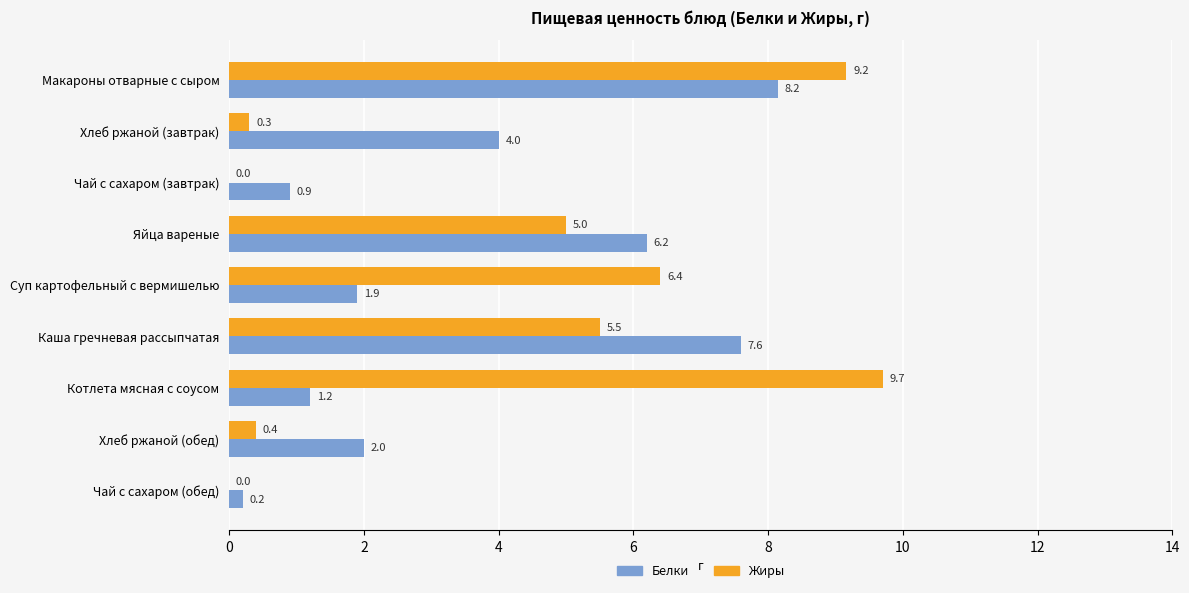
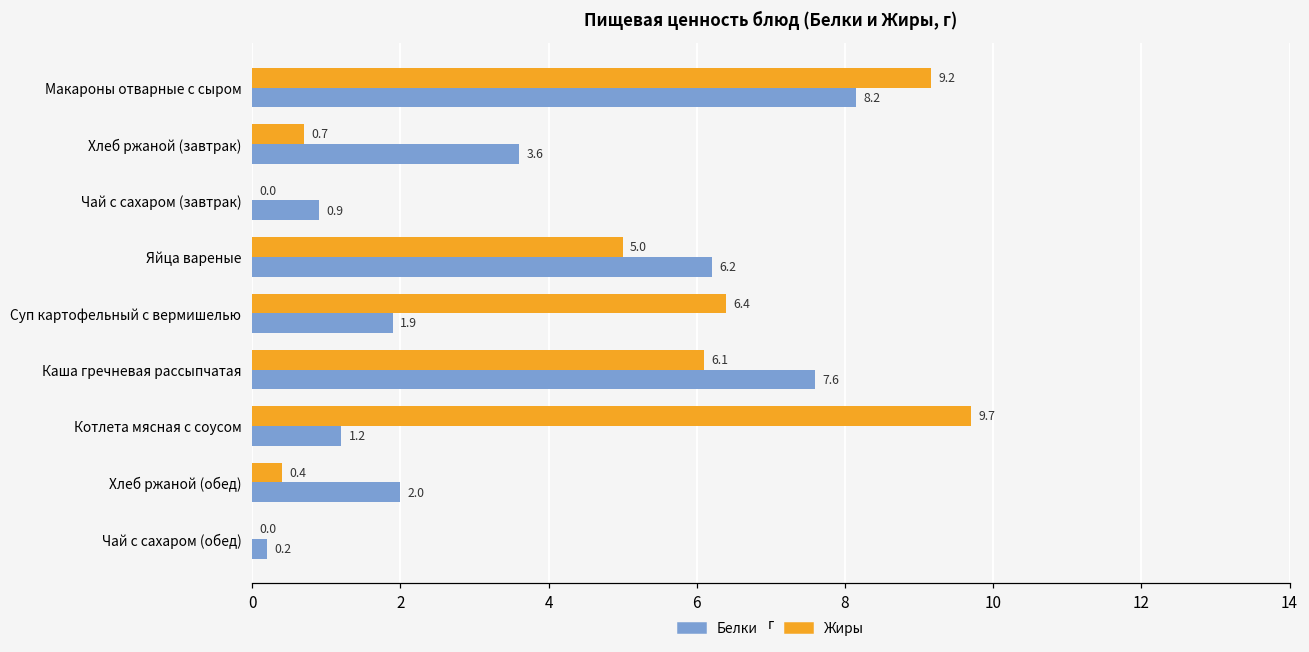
Жиры, Хлеб ржаной (завтрак): 0.3 -> 0.7
Белки, Хлеб ржаной (завтрак): 4.0 -> 3.6
Жиры, Каша гречневая рассыпчатая: 5.5 -> 6.1
